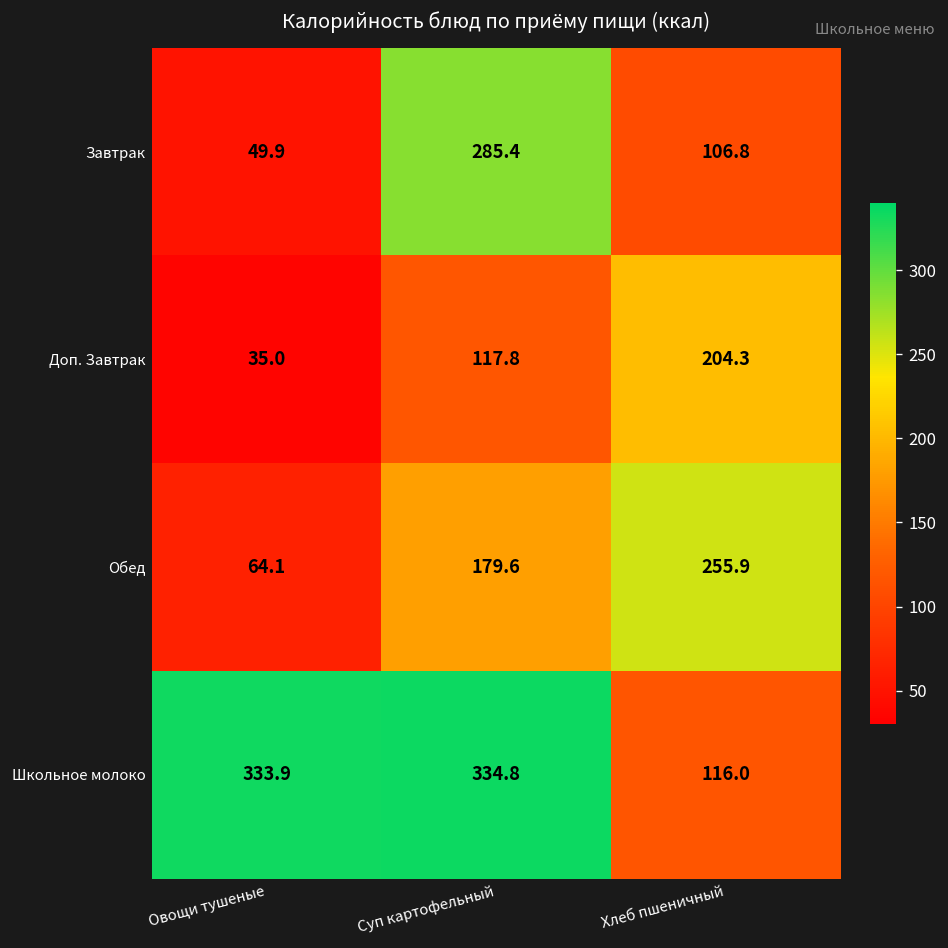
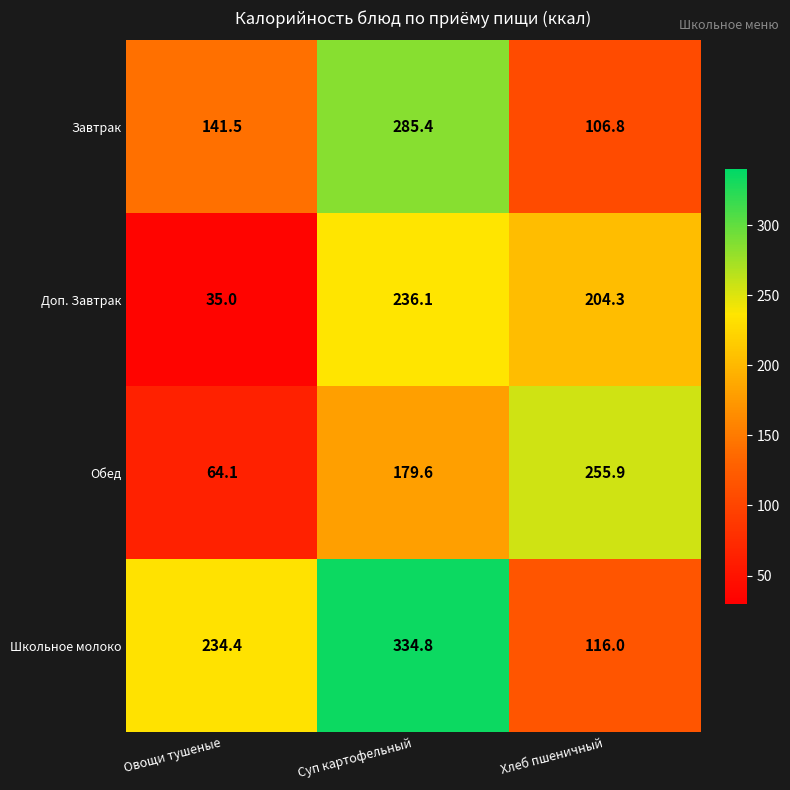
Завтрак, Овощи тушеные: 49.9 -> 141.5
Доп. Завтрак, Суп картофельный: 117.8 -> 236.1
Школьное молоко, Овощи тушеные: 333.9 -> 234.4
